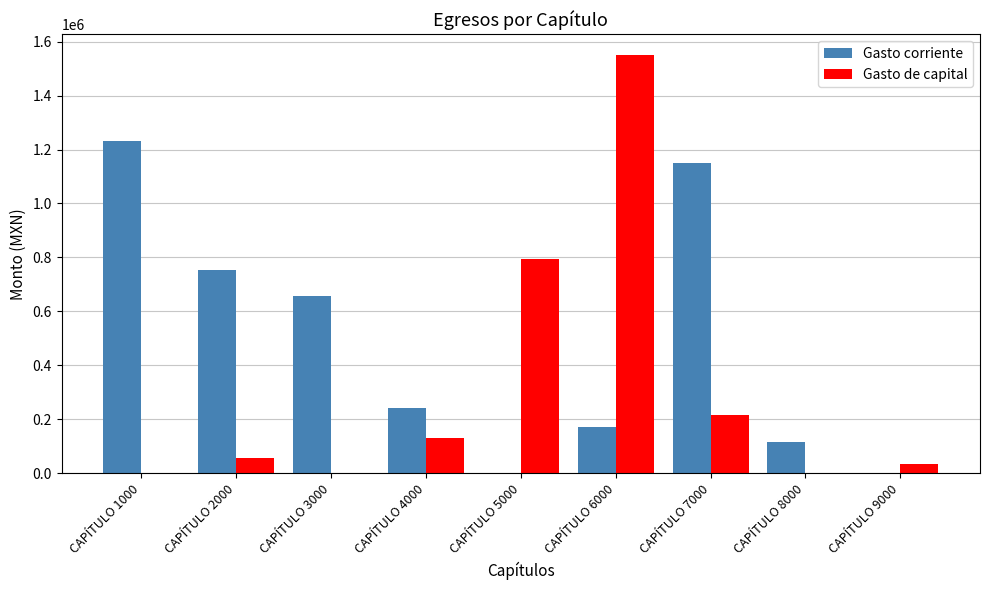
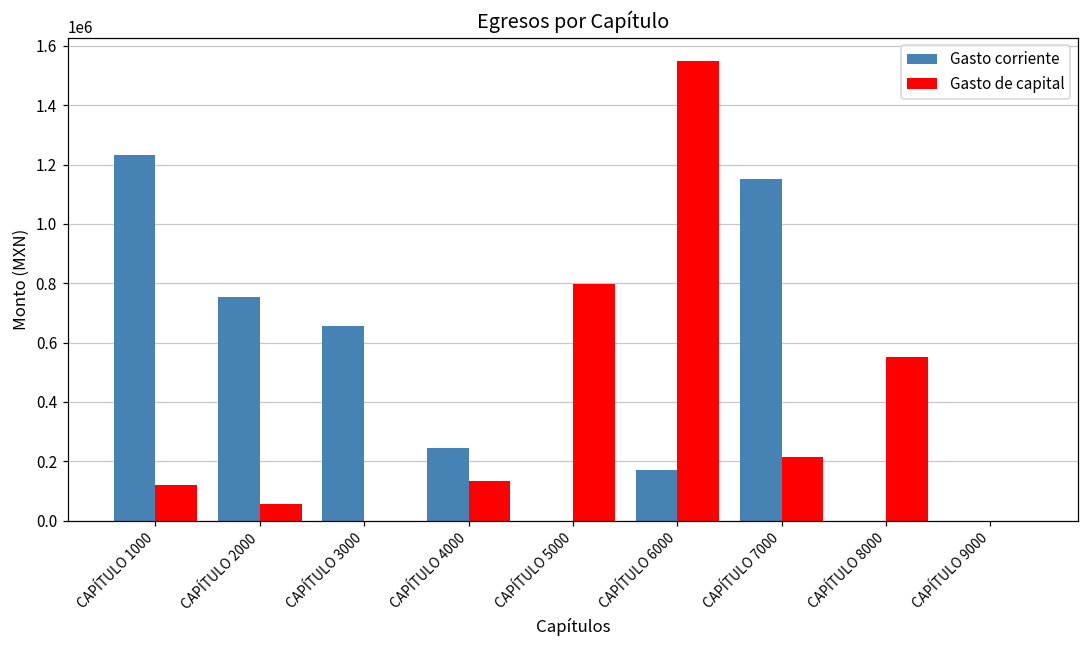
Gasto de capital, CAPÍTULO 1000: 0 -> 120000
Gasto corriente, CAPÍTULO 8000: 120000 -> 0
Gasto de capital, CAPÍTULO 8000: 0 -> 550000
Gasto de capital, CAPÍTULO 9000: 30000 -> 0
